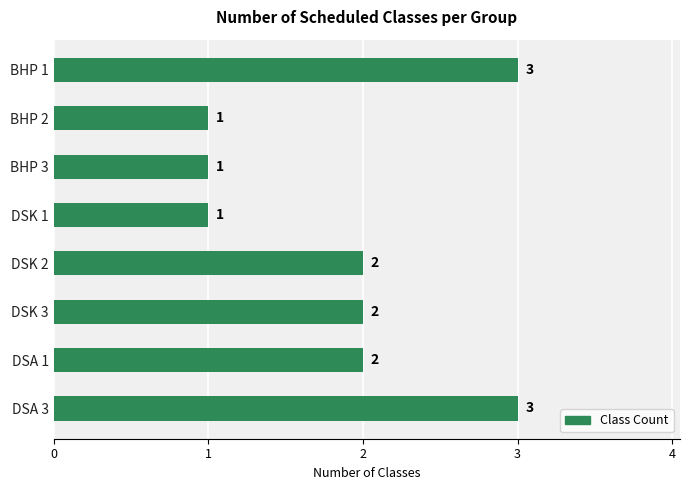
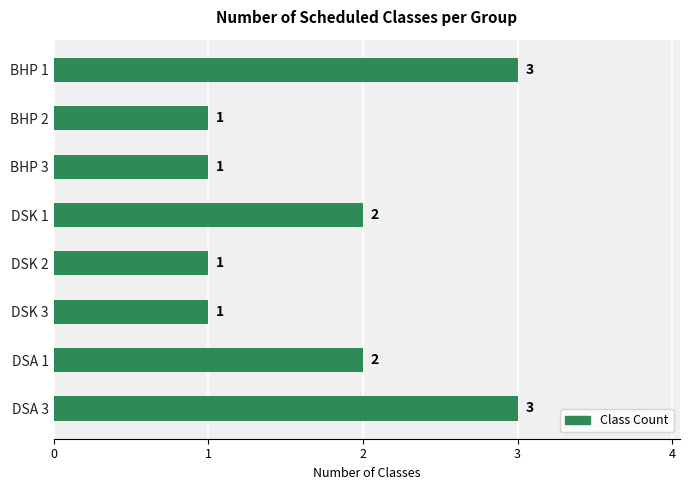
DSK 1: 1 -> 2
DSK 2: 2 -> 1
DSK 3: 2 -> 1
